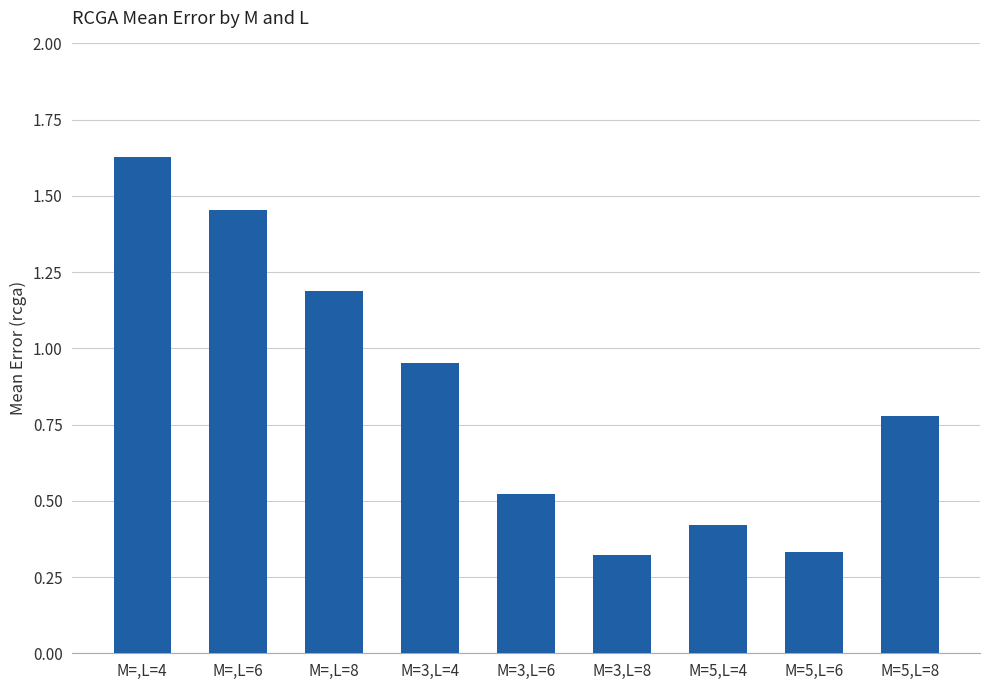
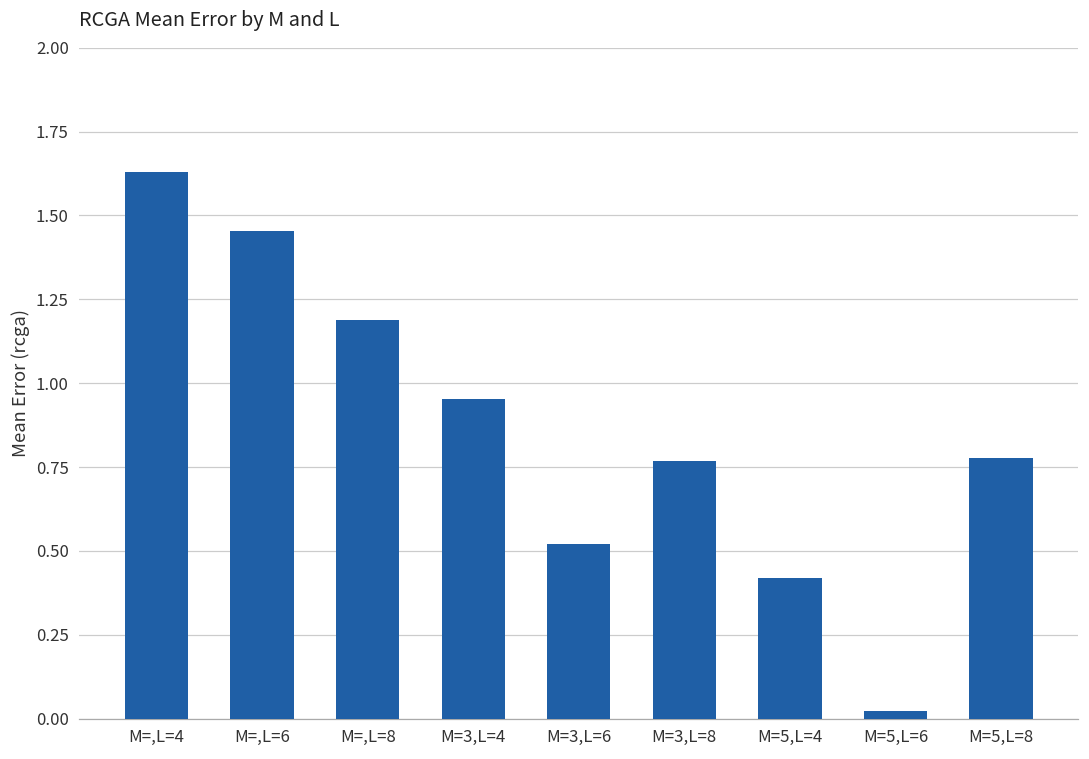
M=3,L=8: 0.32 -> 0.77
M=5,L=6: 0.33 -> 0.02
